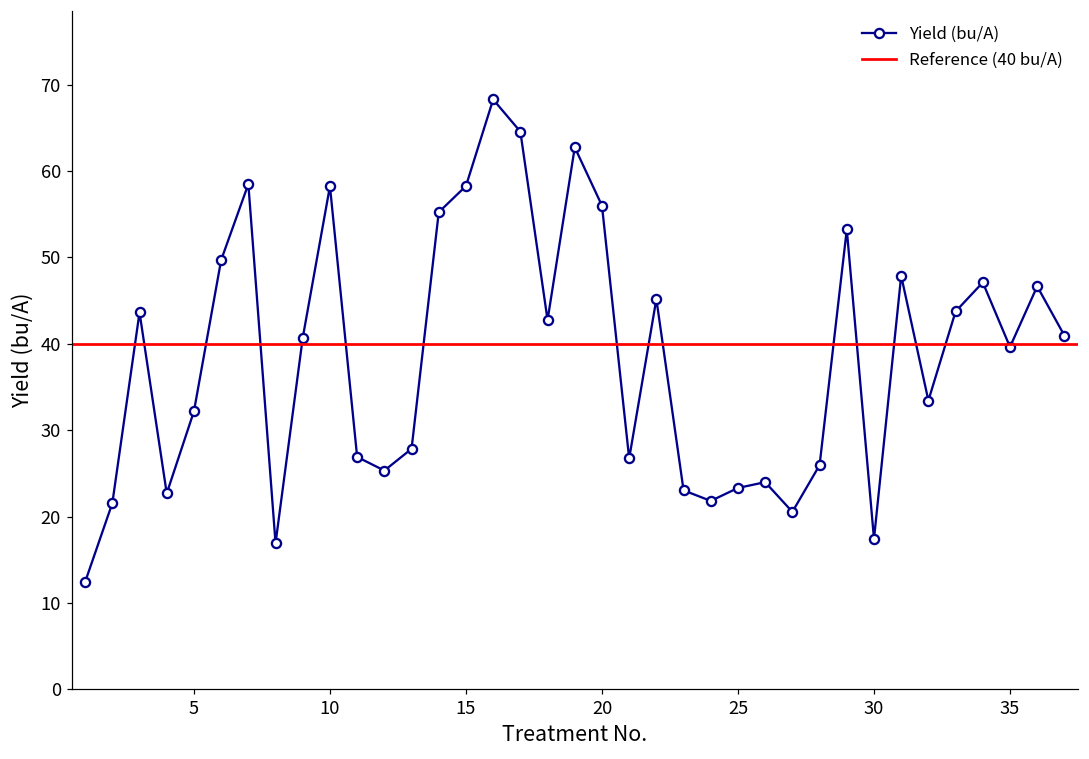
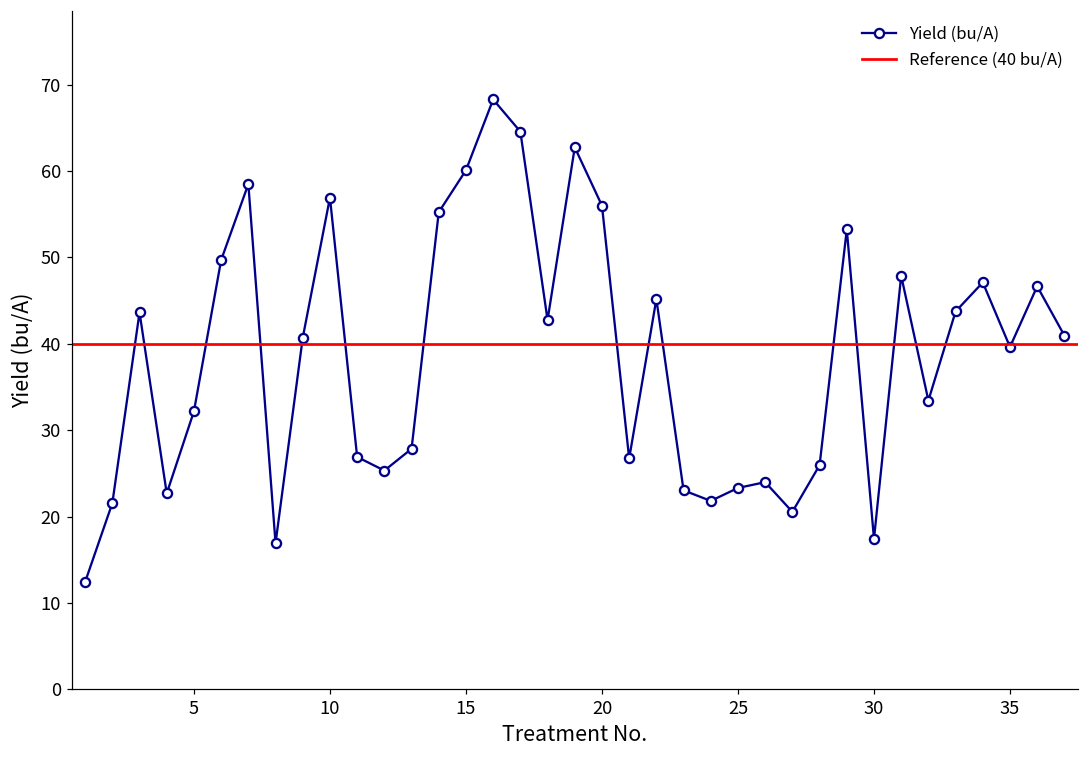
10: 58 -> 57
15: 58 -> 60
